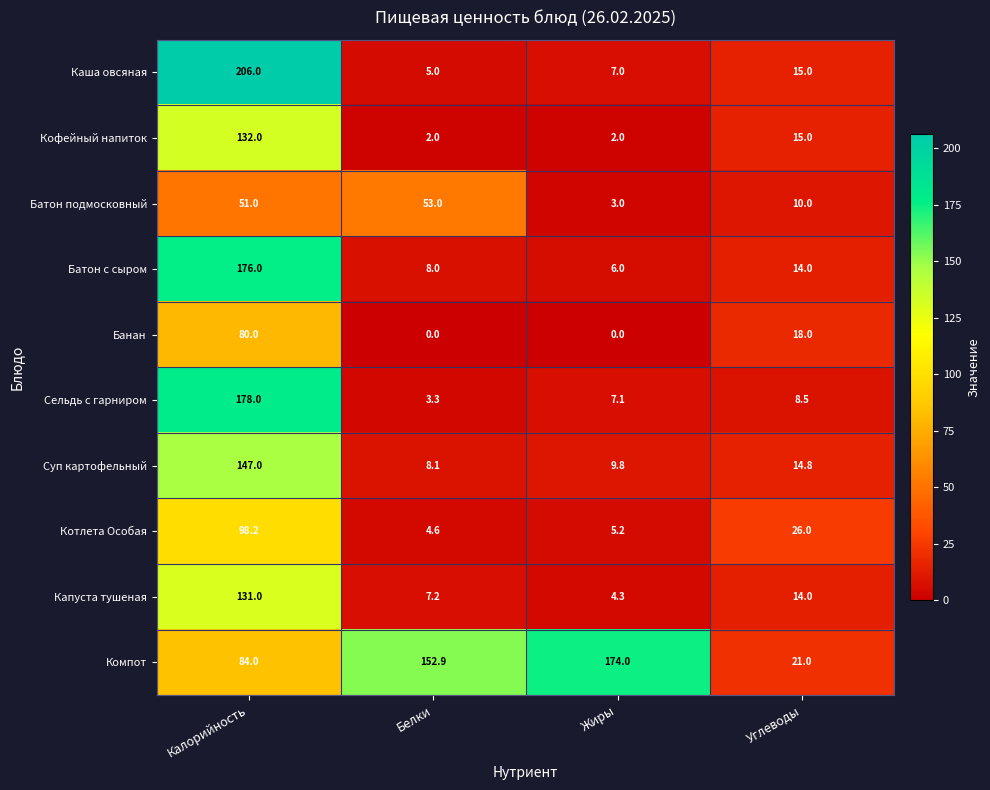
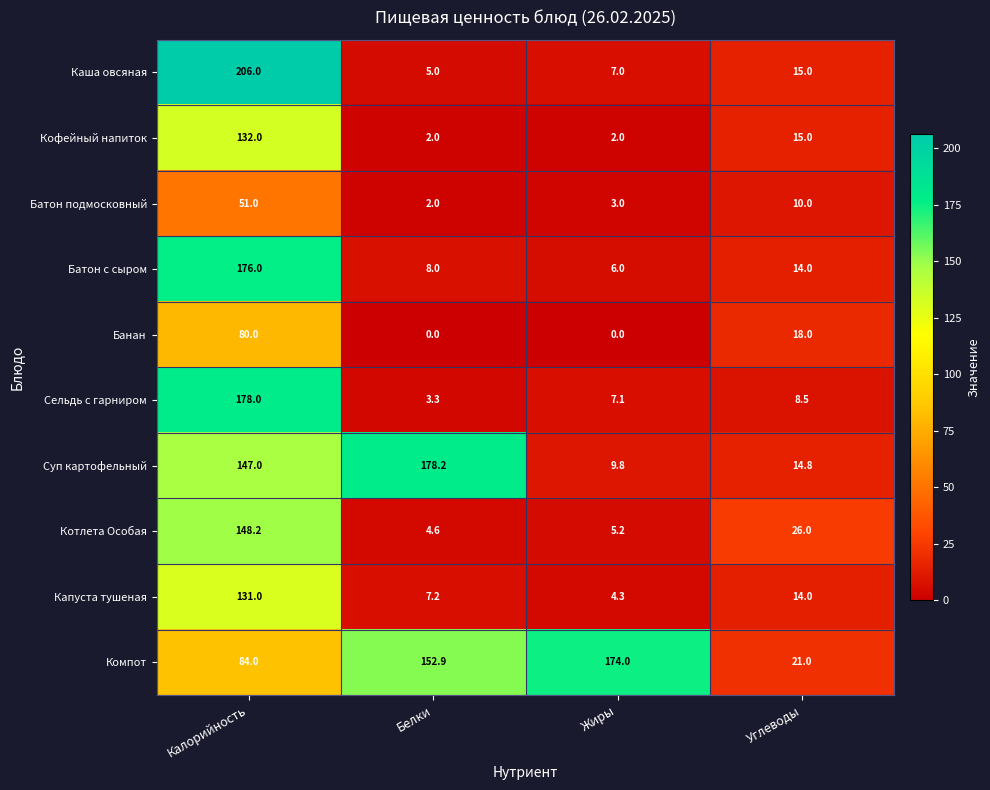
Батон подмосковный, Белки: 53.0 -> 2.0
Суп картофельный, Белки: 8.1 -> 178.2
Котлета Особая, Калорийность: 98.2 -> 148.2
